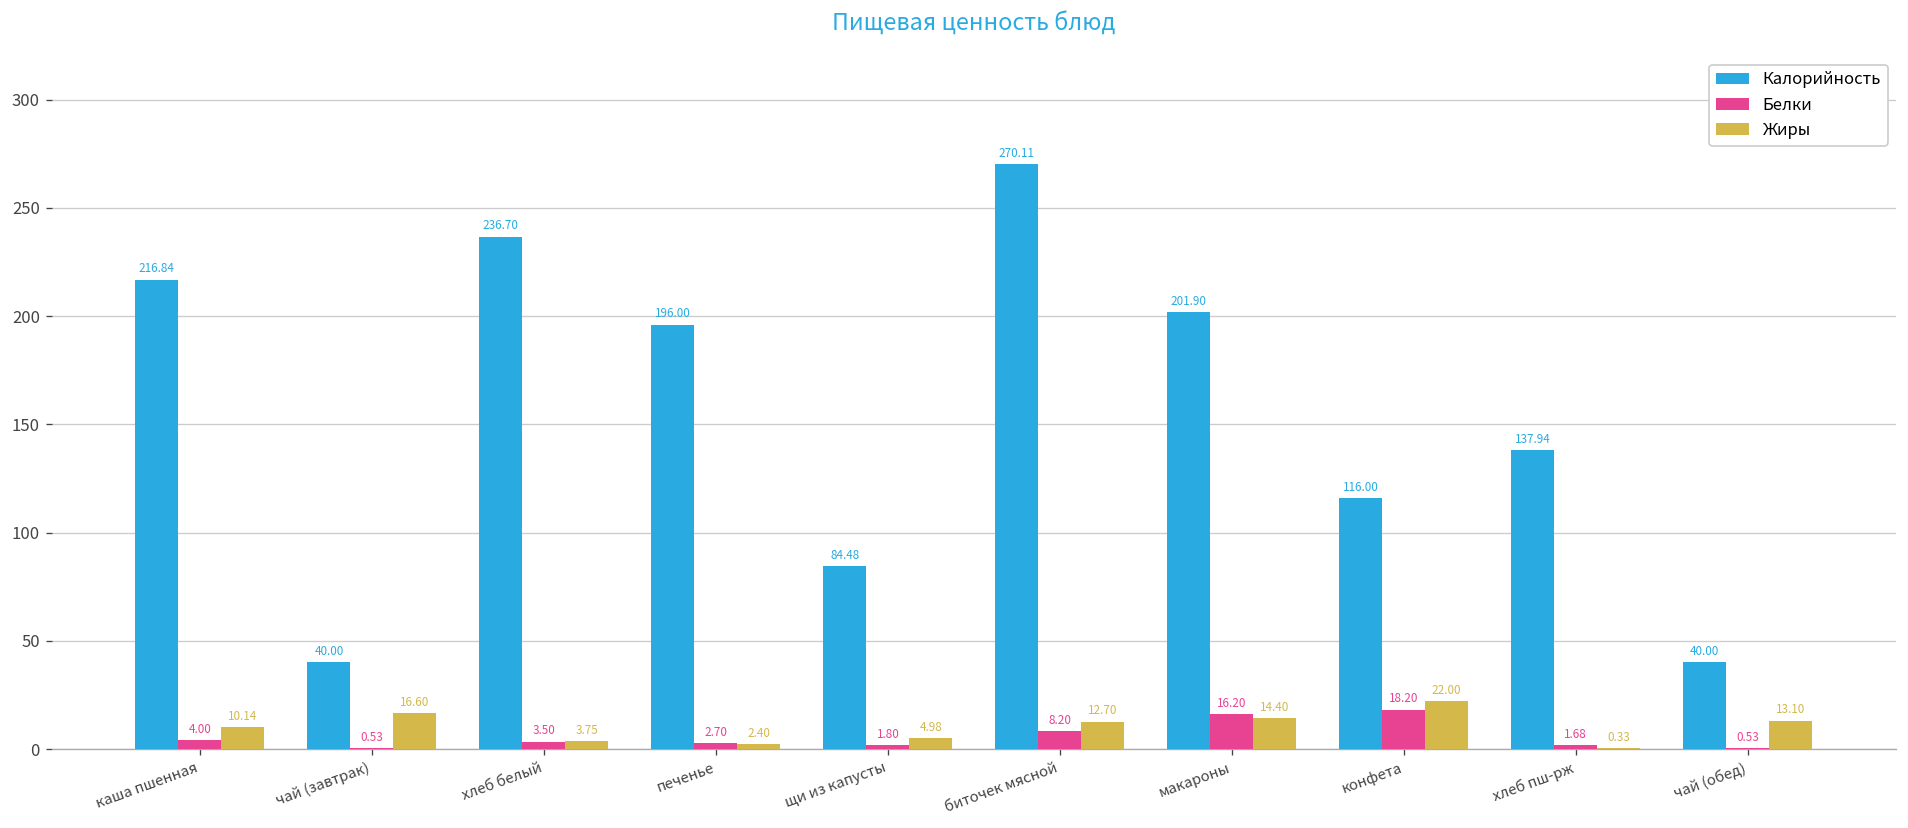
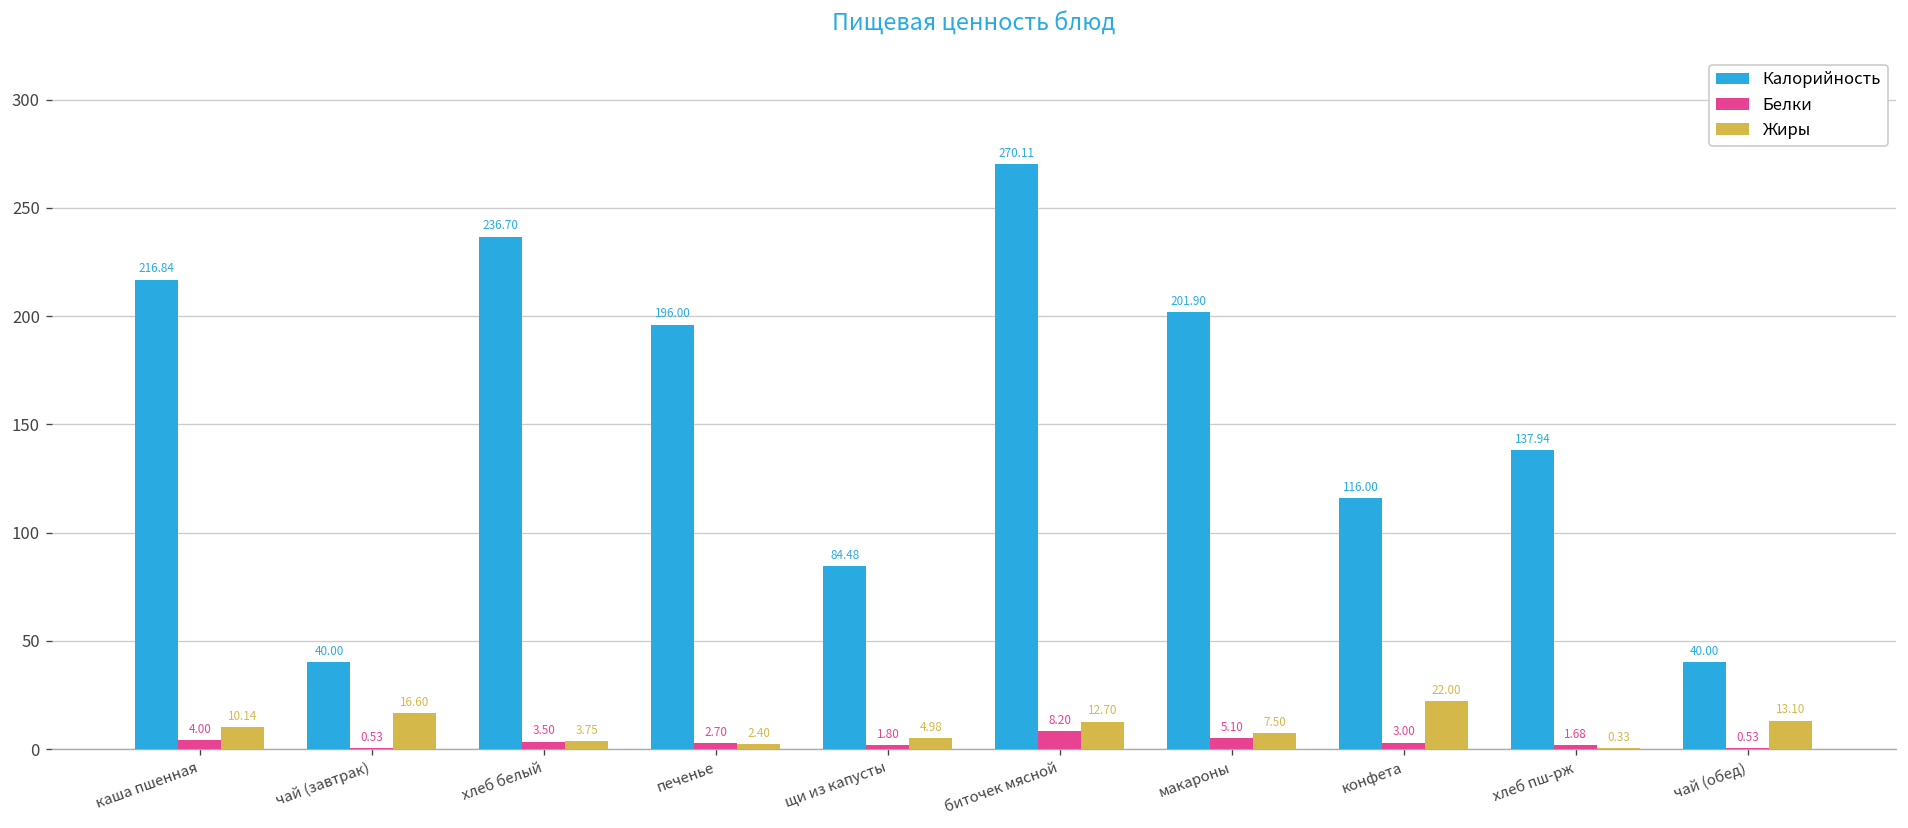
Белки, макароны: 16.20 -> 5.10
Жиры, макароны: 14.40 -> 7.50
Белки, конфета: 18.20 -> 3.00
